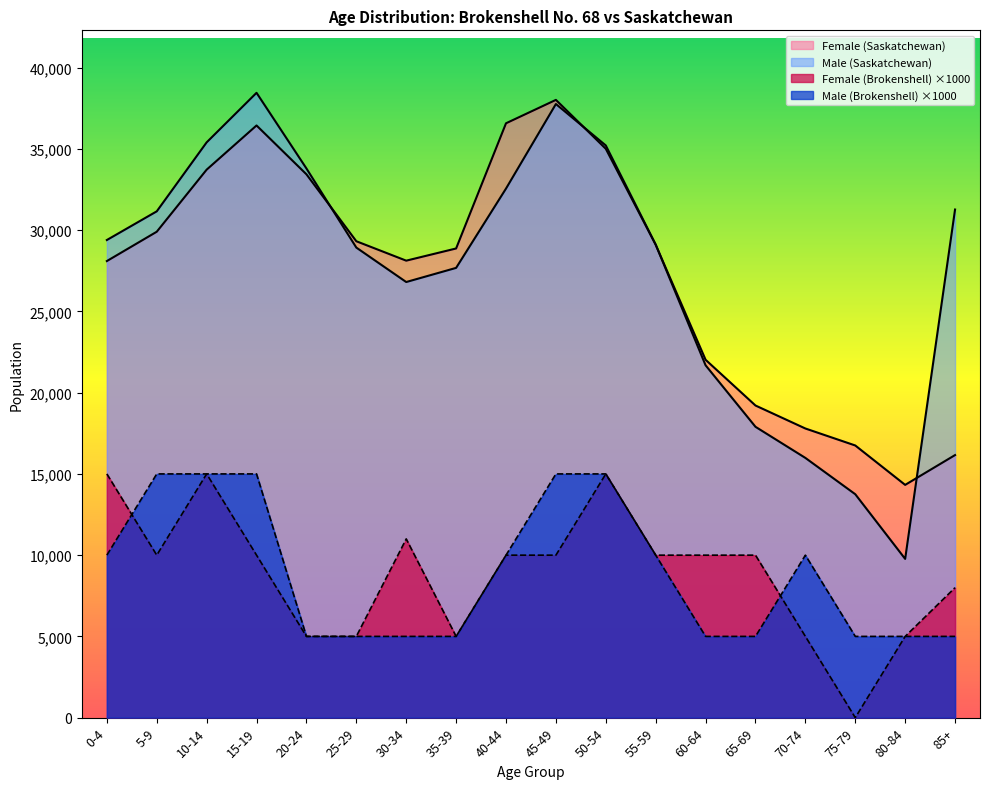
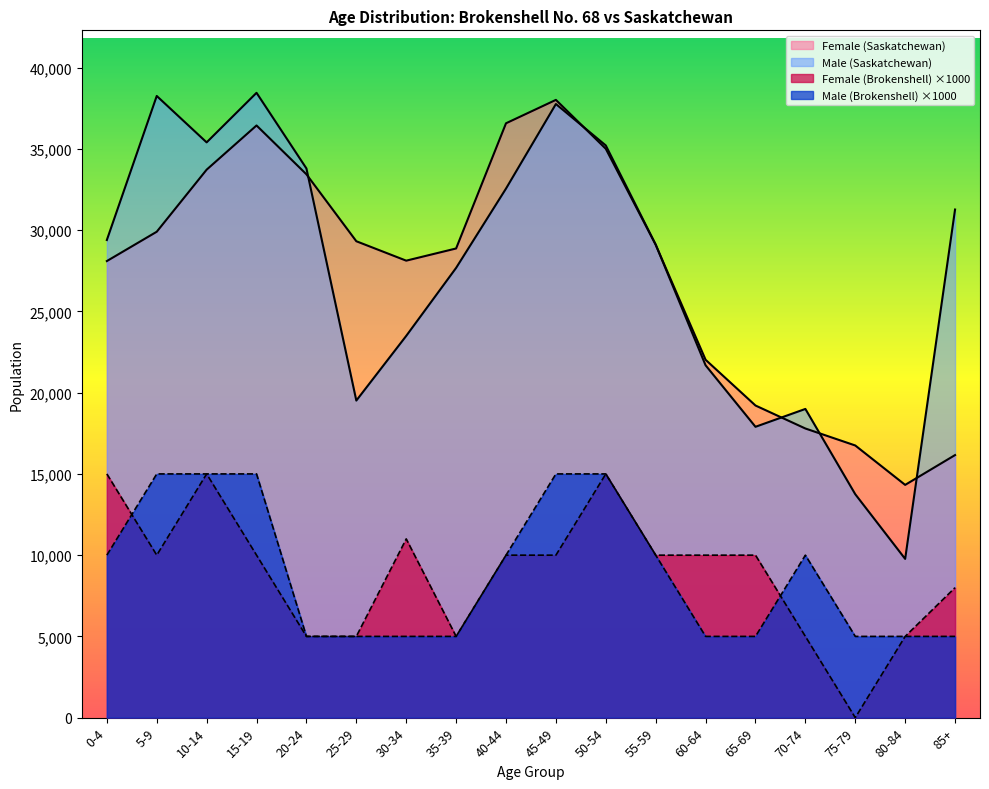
Male (Saskatchewan), 5-9: 31,200 -> 38,300
Male (Saskatchewan), 25-29: 28,900 -> 19,500
Male (Saskatchewan), 30-34: 26,800 -> 23,500
Male (Saskatchewan), 70-74: 16,000 -> 19,000
